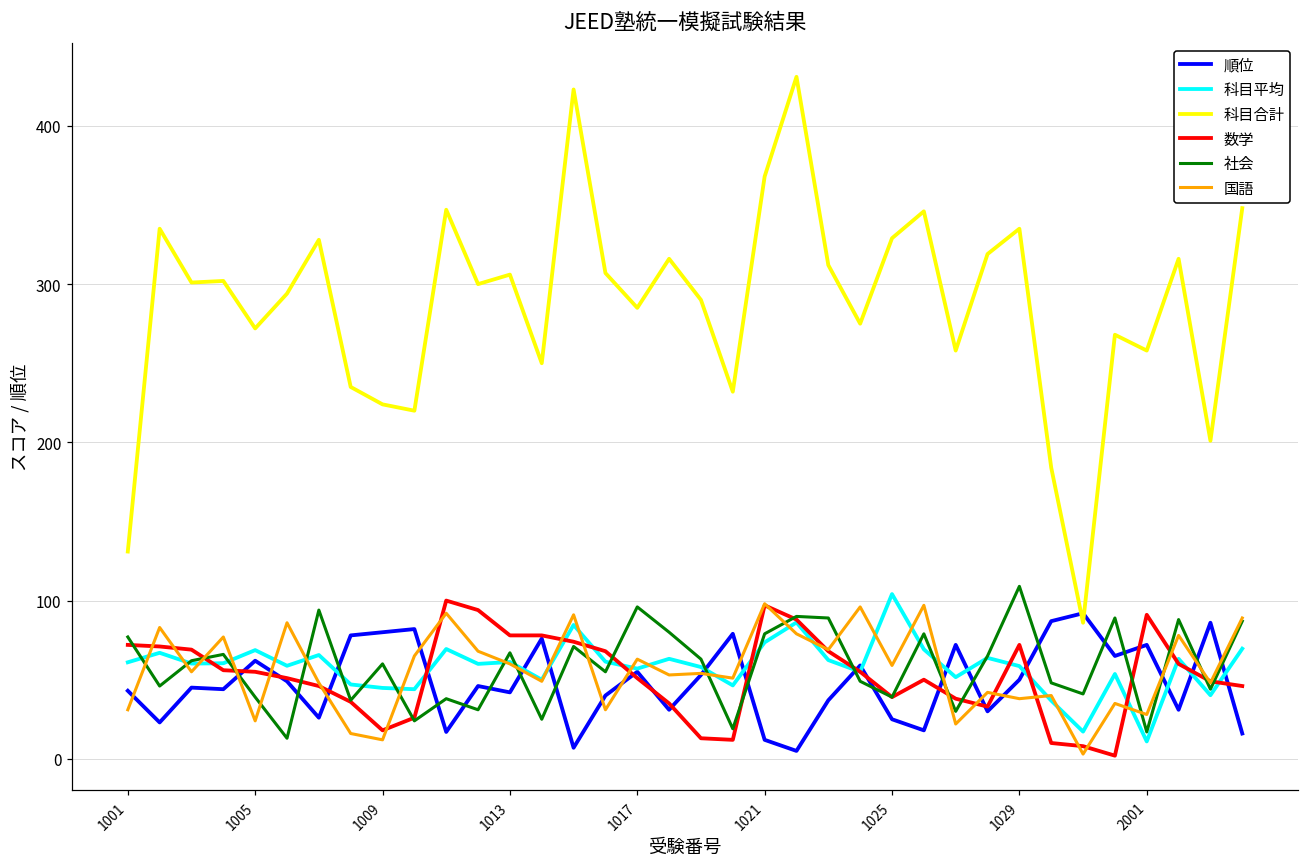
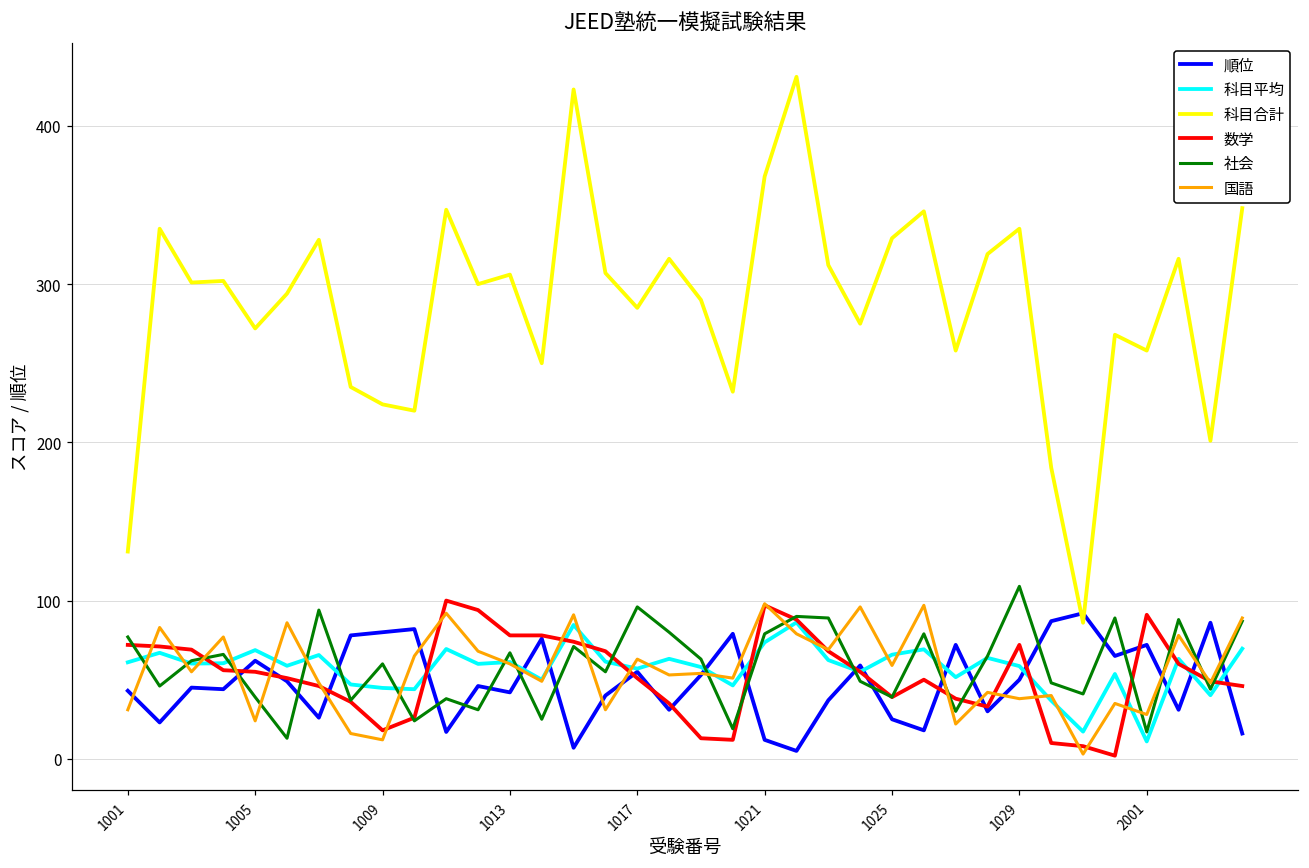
科目平均, 1025: 104 -> 66
